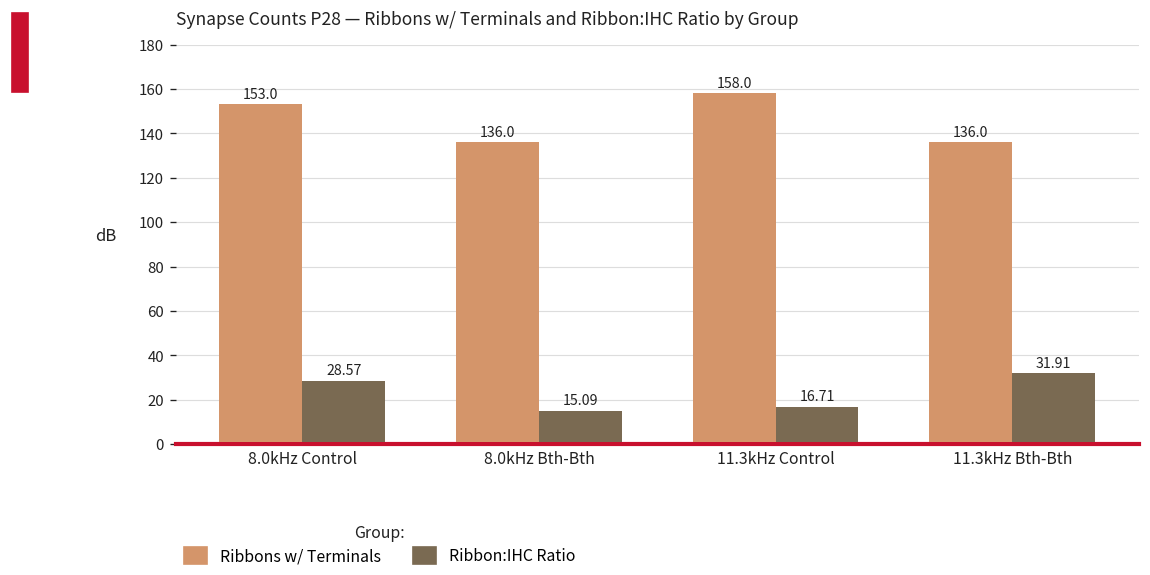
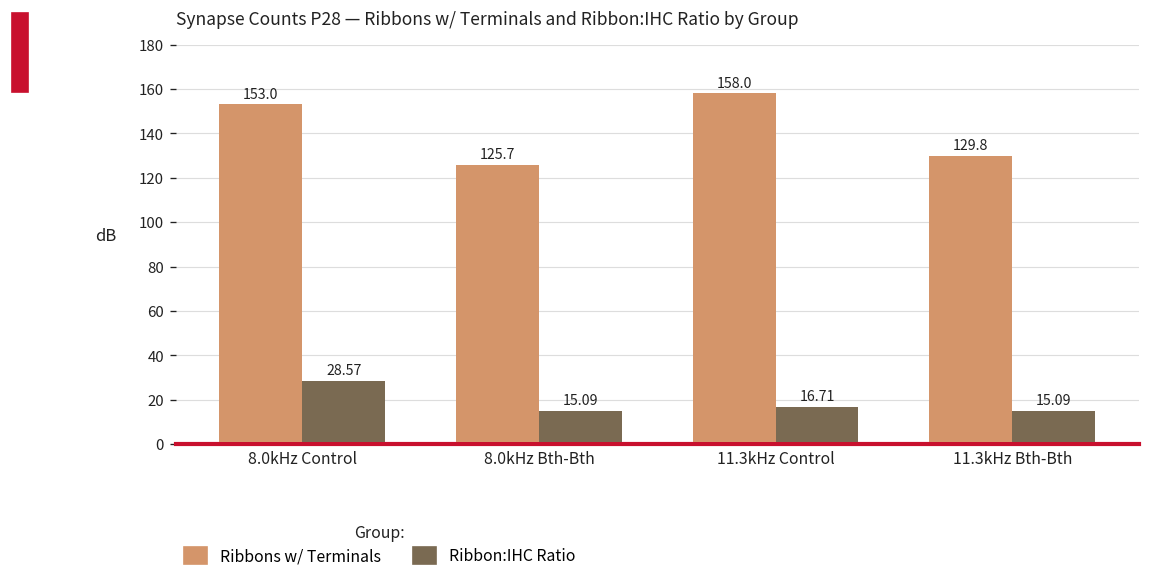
Ribbons w/ Terminals, 8.0kHz Bth-Bth: 136.0 -> 125.7
Ribbons w/ Terminals, 11.3kHz Bth-Bth: 136.0 -> 129.8
Ribbon:IHC Ratio, 11.3kHz Bth-Bth: 31.91 -> 15.09
